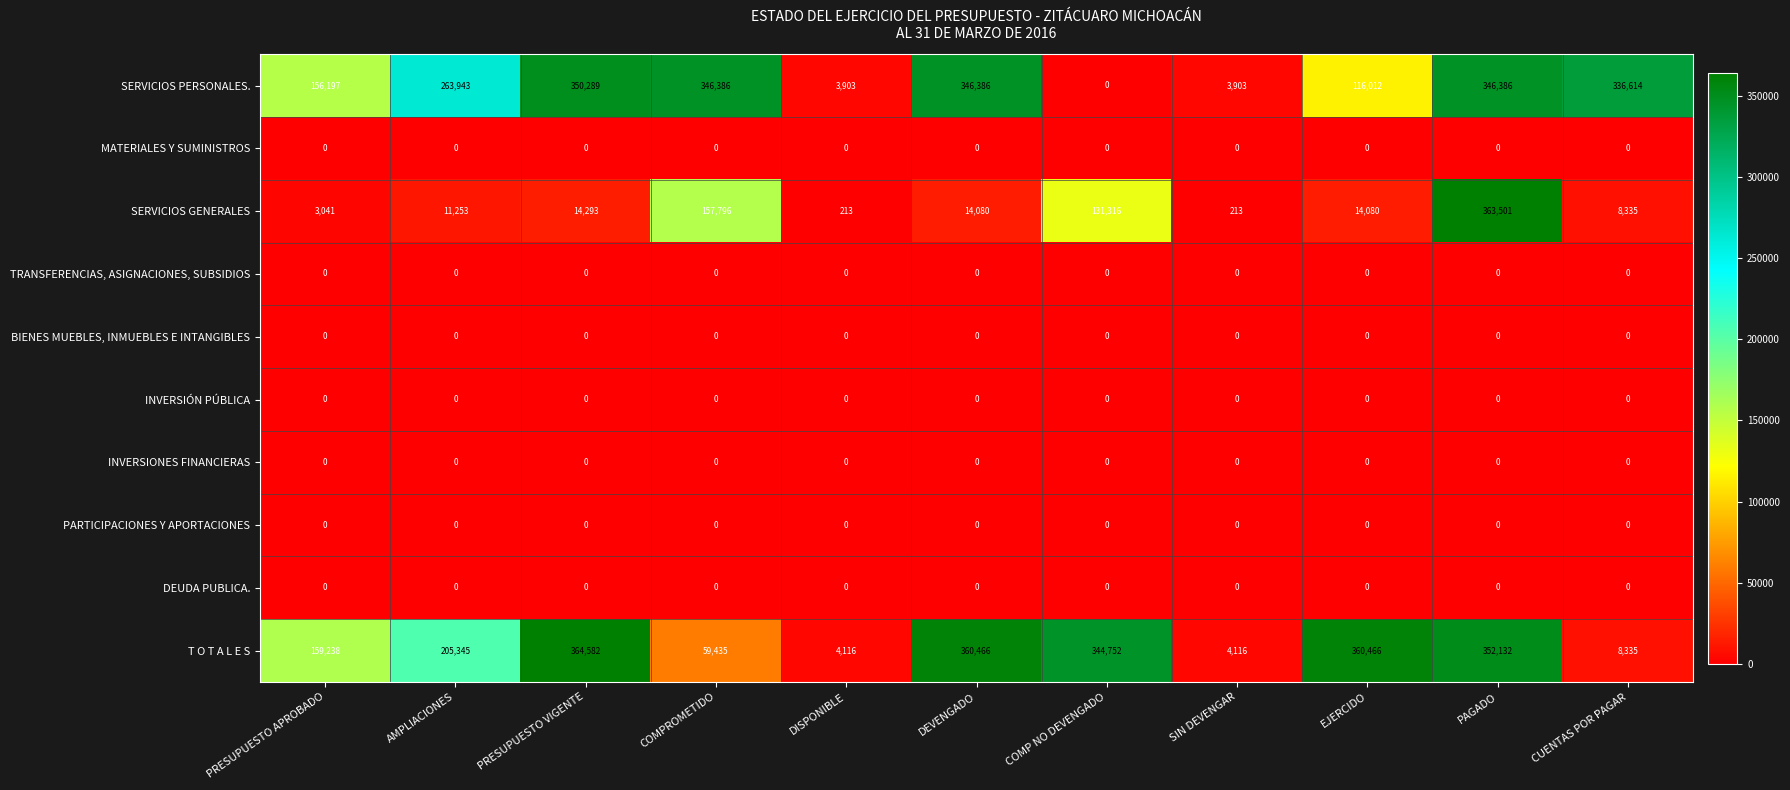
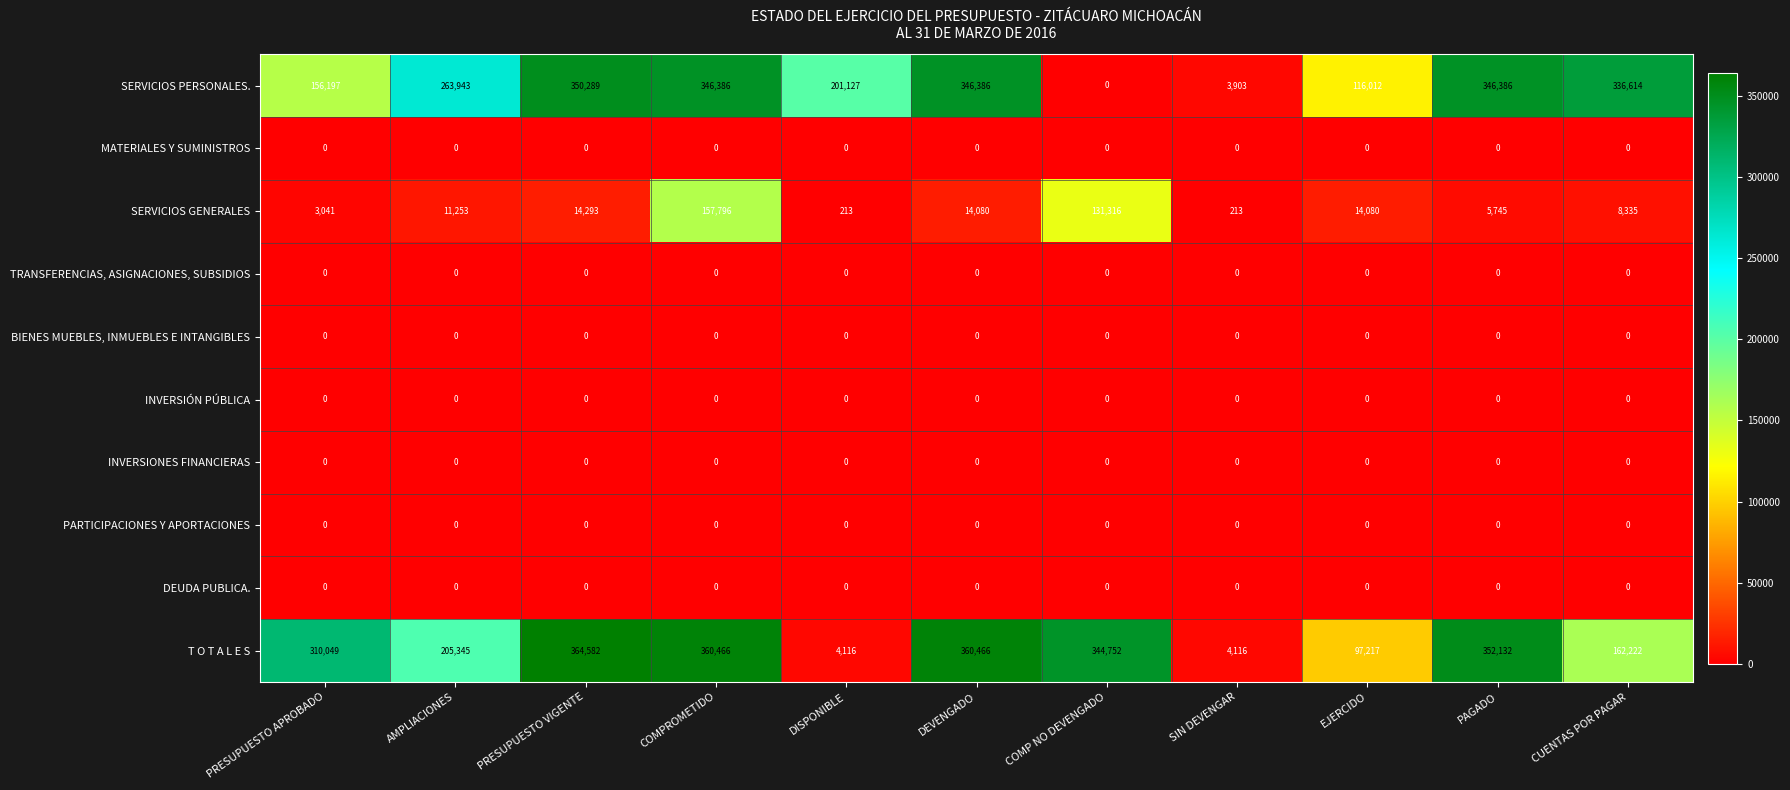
SERVICIOS PERSONALES., DISPONIBLE: 3,903 -> 201,127
SERVICIOS GENERALES, PAGADO: 363,501 -> 5,745
T O T A L E S, PRESUPUESTO APROBADO: 159,238 -> 310,049
T O T A L E S, COMPROMETIDO: 59,435 -> 360,466
T O T A L E S, EJERCIDO: 360,466 -> 97,217
T O T A L E S, CUENTAS POR PAGAR: 8,335 -> 162,222
